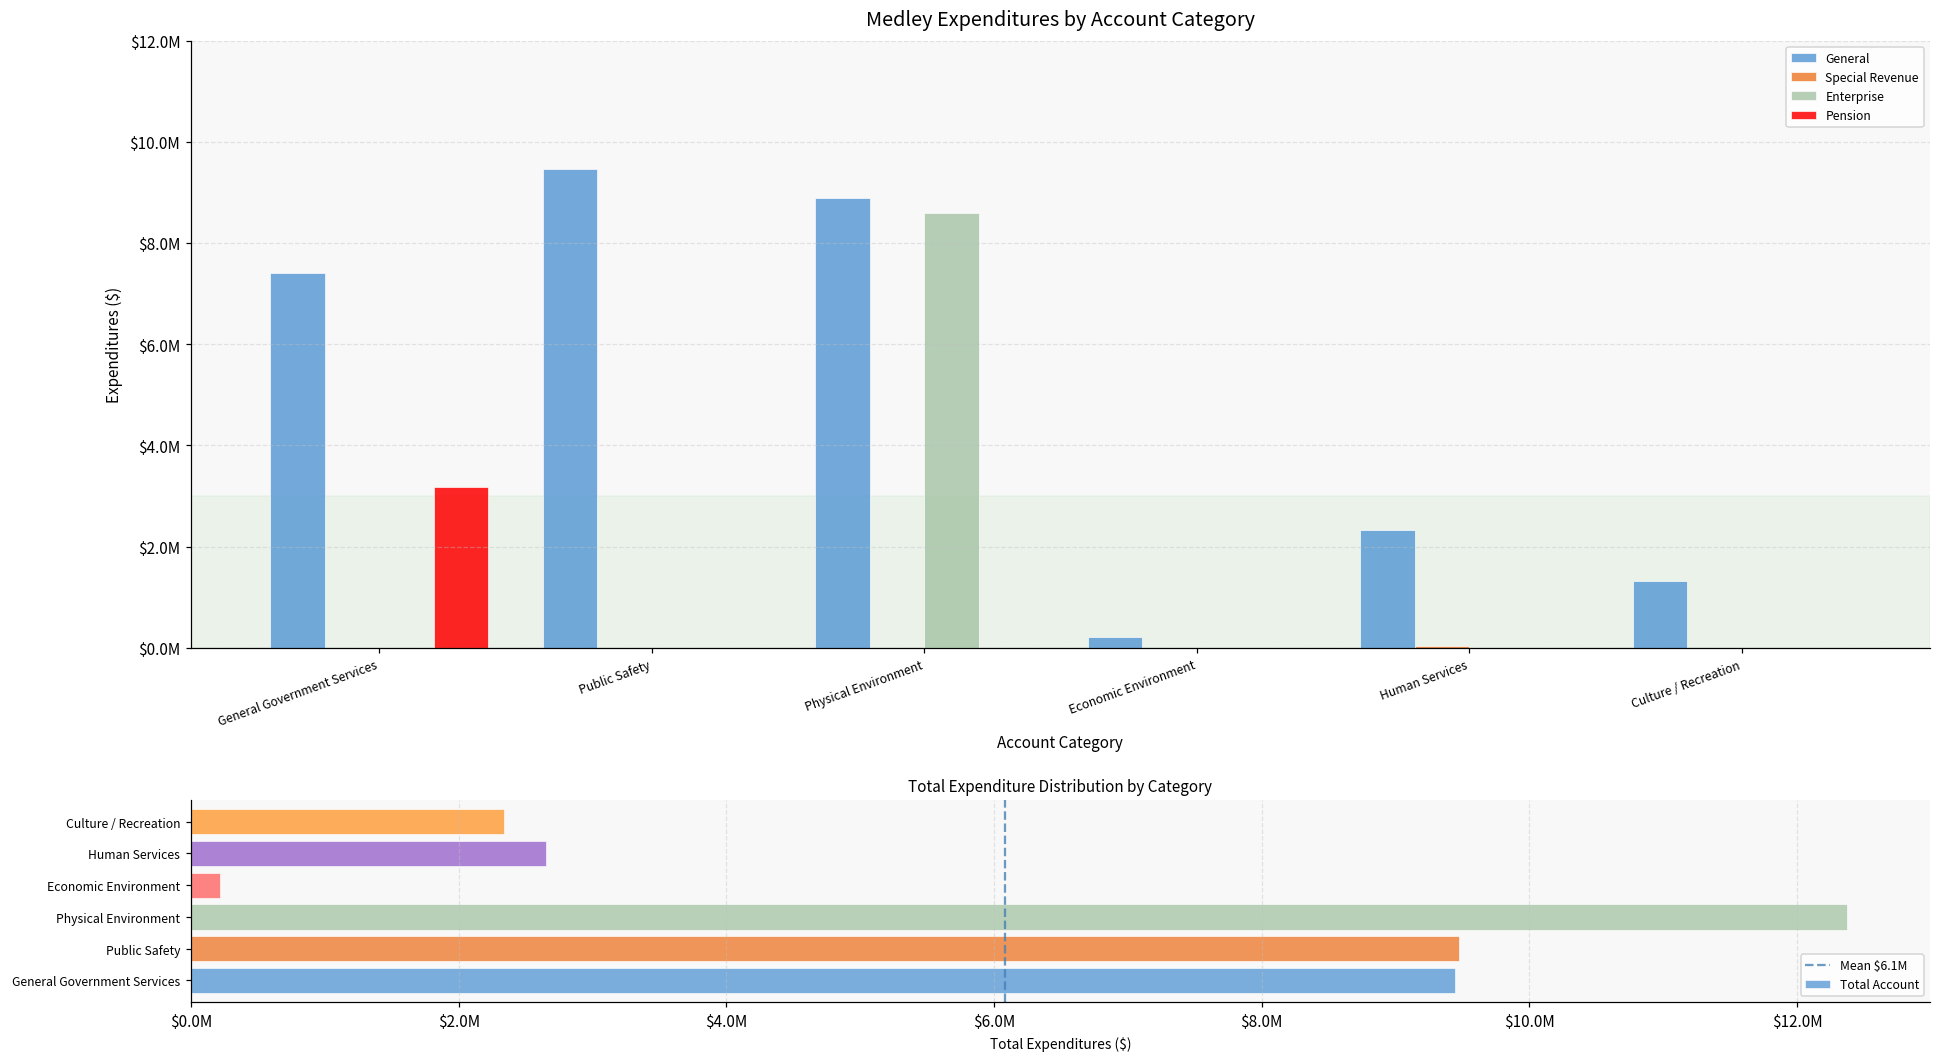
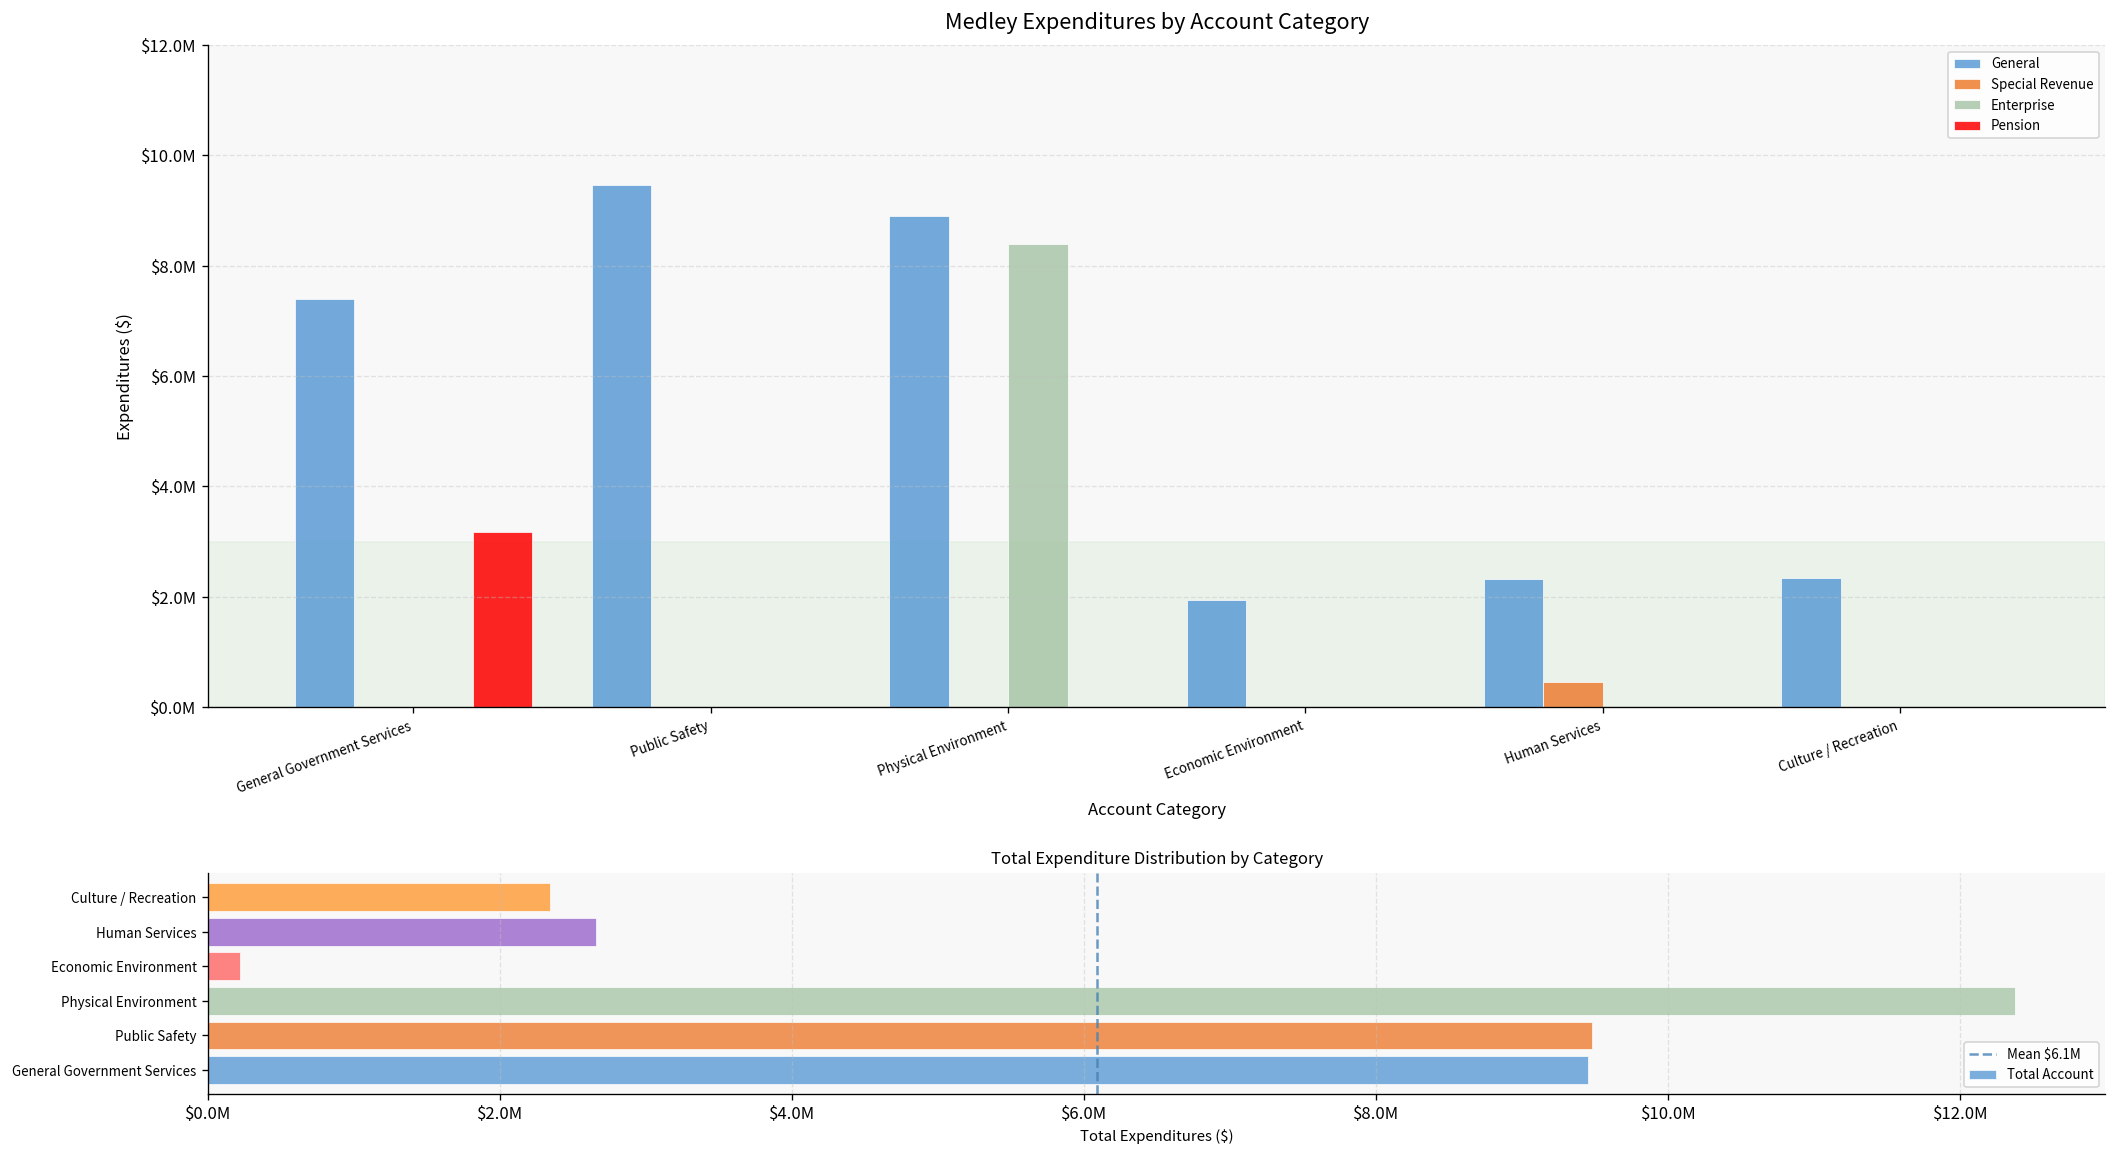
Medley Expenditures by Account Category, Enterprise, Physical Environment: $8600000 -> $8400000
Medley Expenditures by Account Category, General, Economic Environment: $200000 -> $1900000
Medley Expenditures by Account Category, Special Revenue, Human Services: $0 -> $500000
Medley Expenditures by Account Category, General, Culture / Recreation: $1300000 -> $2300000
